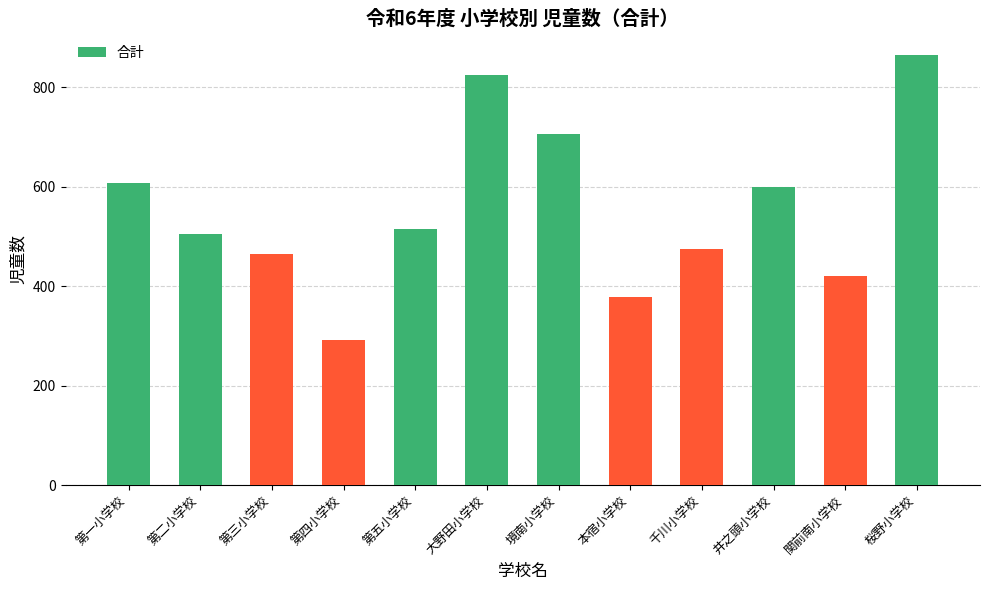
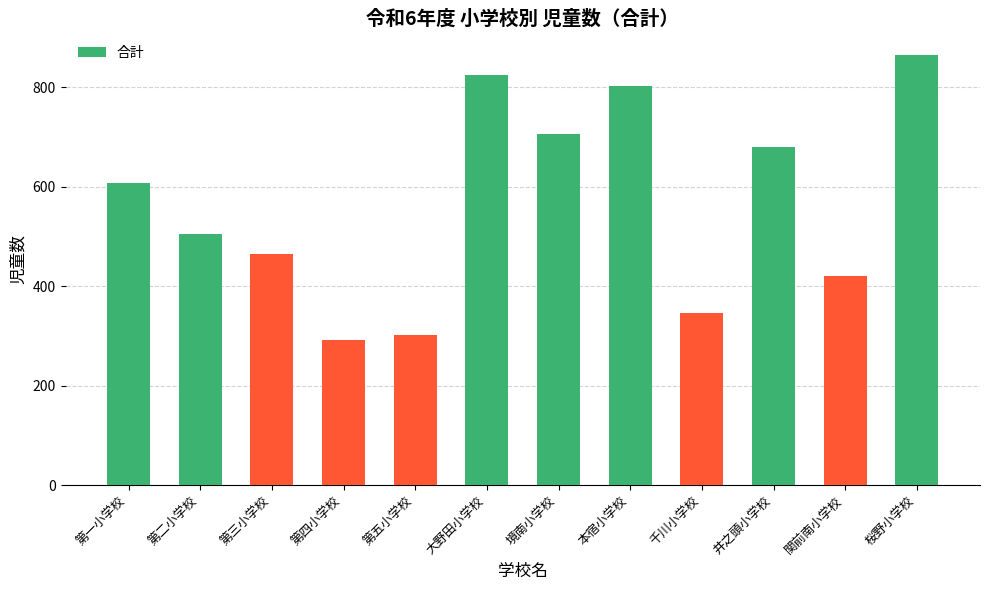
第五小学校: 520 -> 300
本宿小学校: 380 -> 800
千川小学校: 480 -> 350
井之頭小学校: 600 -> 680
